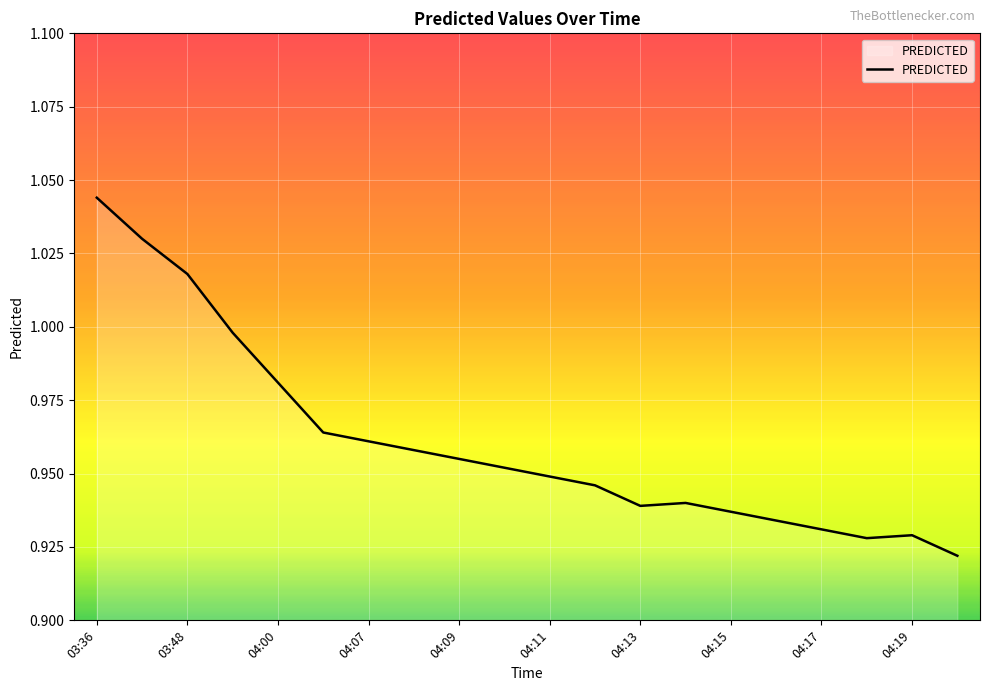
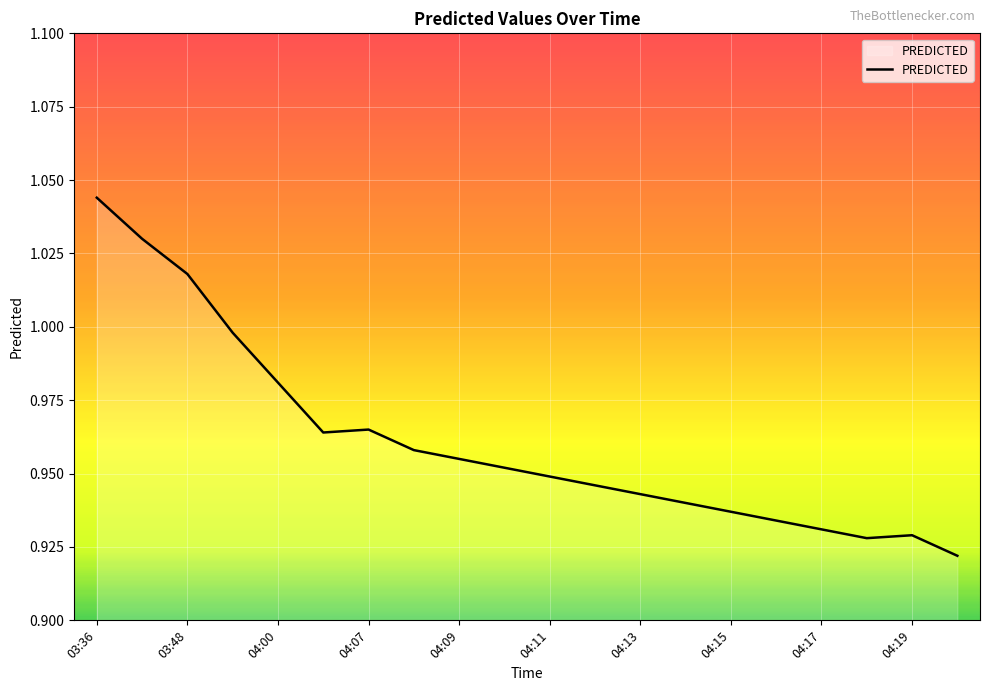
04:07: 0.961 -> 0.965
04:13: 0.939 -> 0.943
